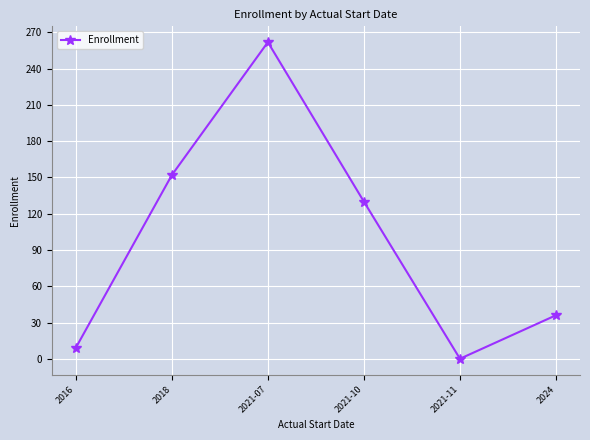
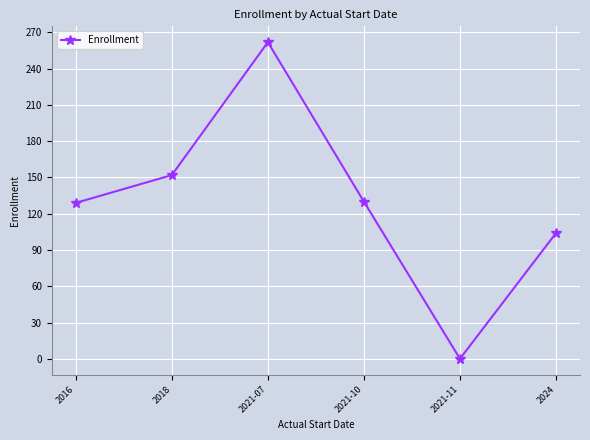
2016: 9 -> 129
2024: 36 -> 104
